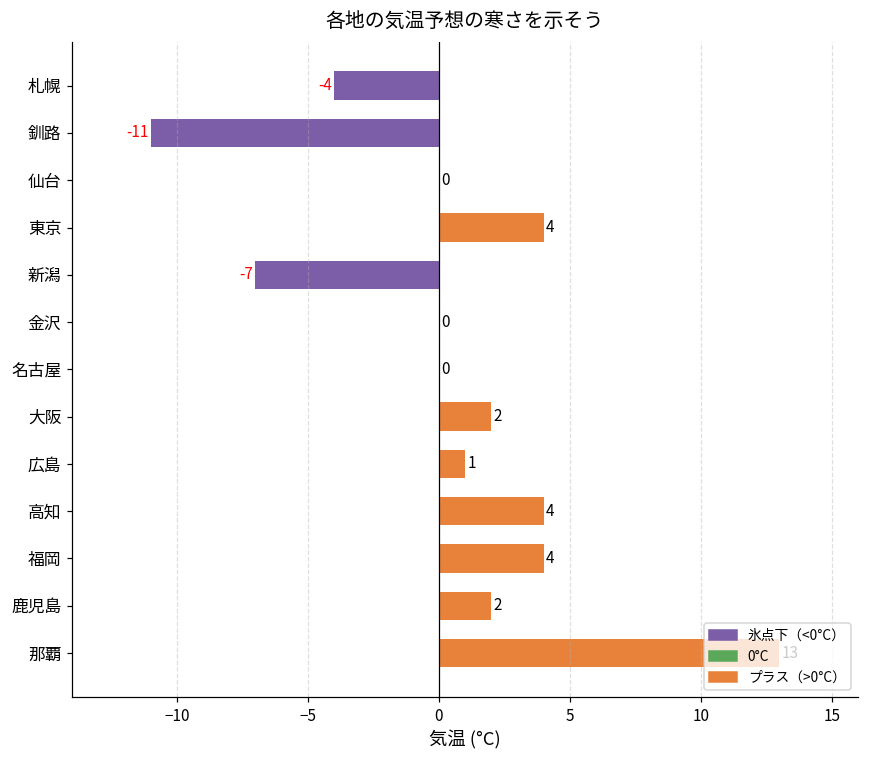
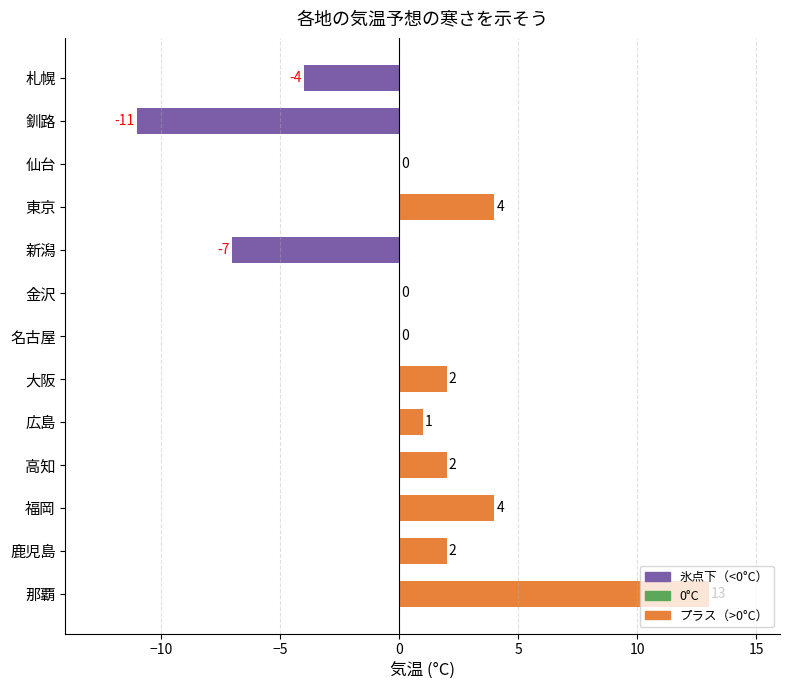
高知: 4 -> 2
